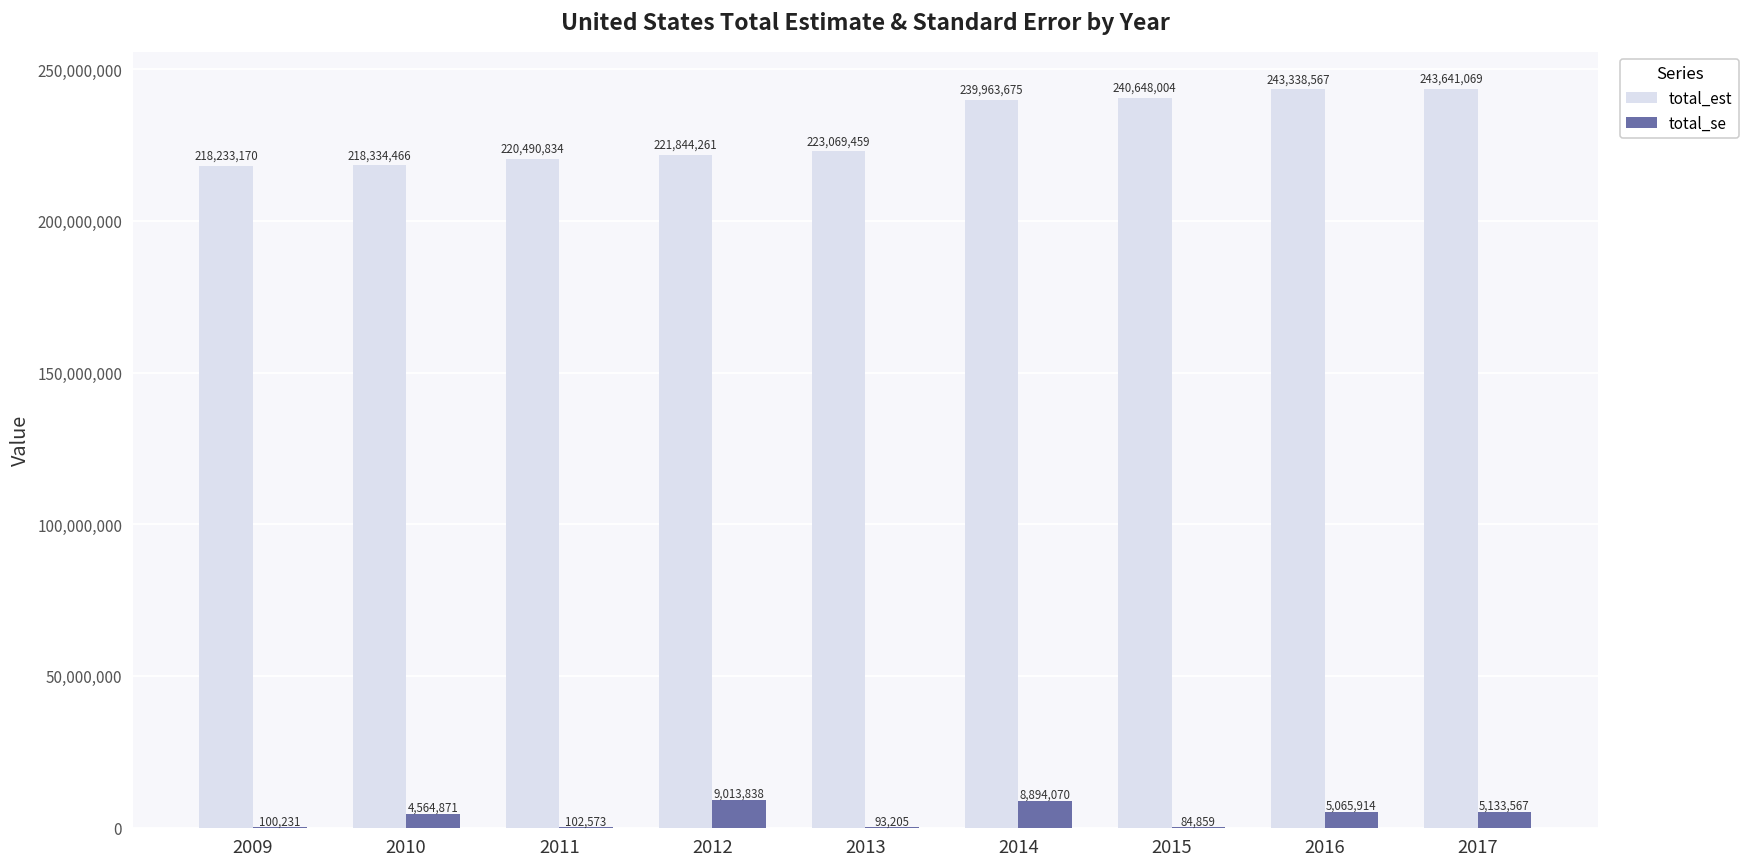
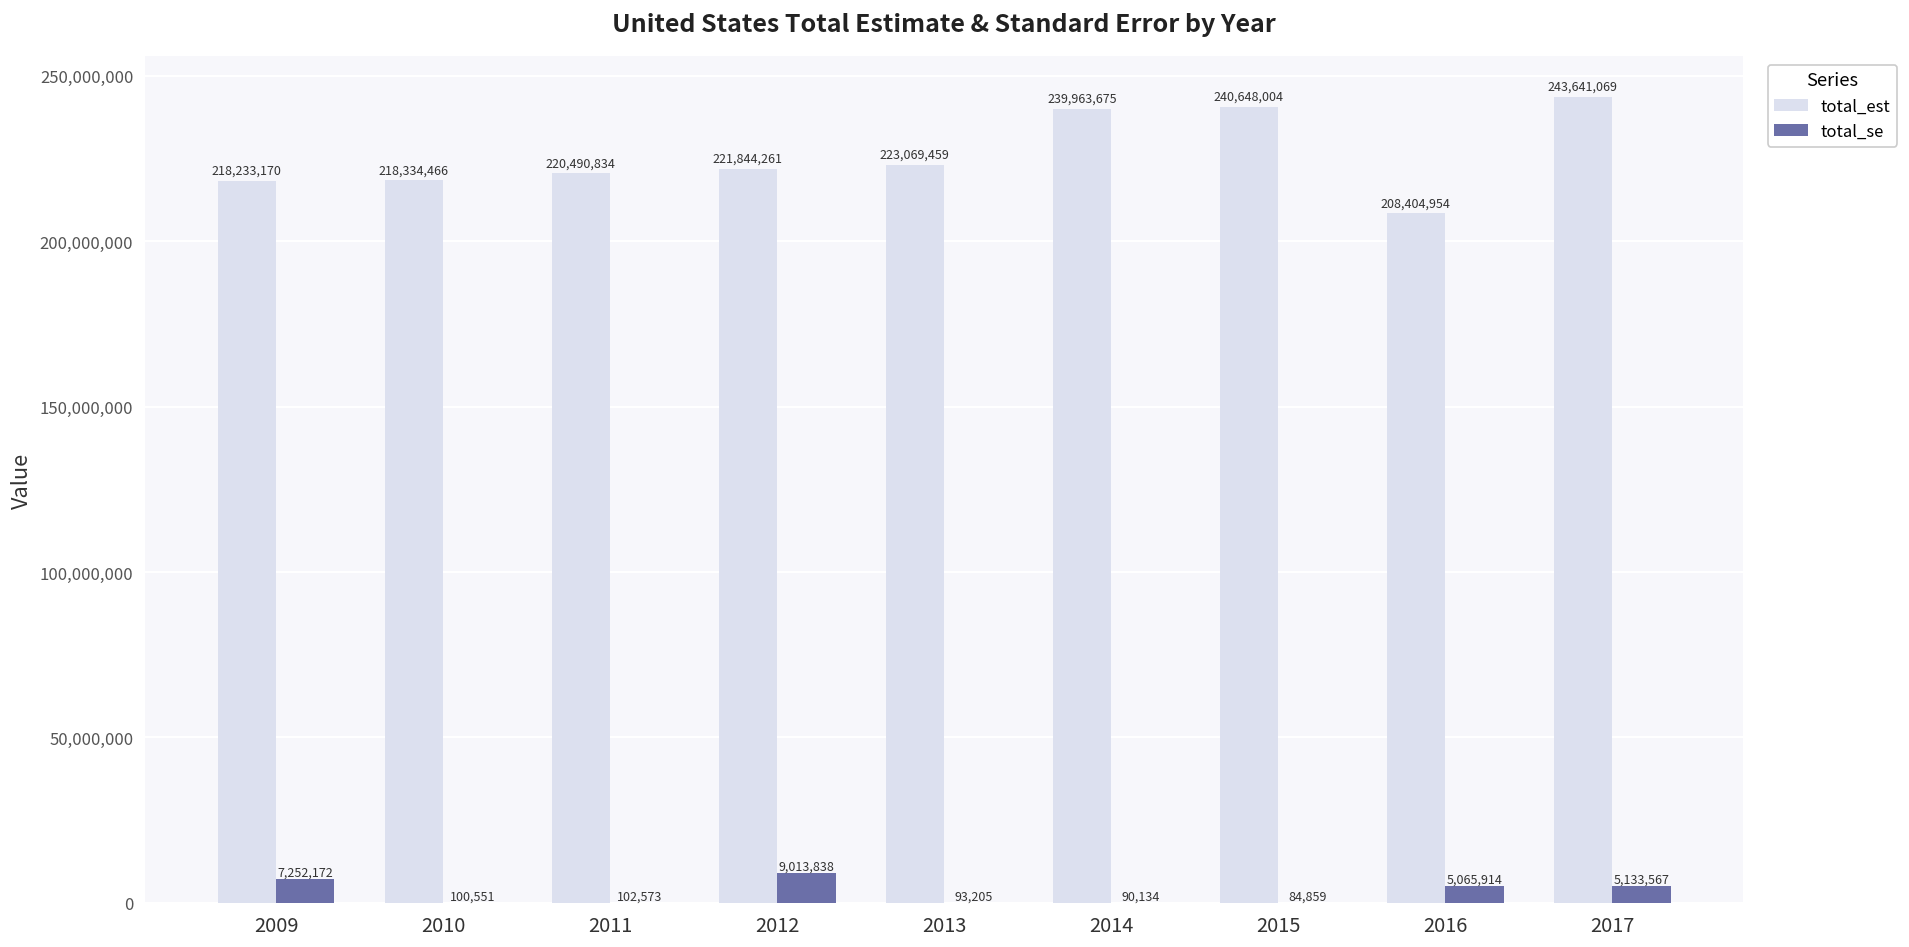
total_se, 2009: 100,231 -> 7,252,172
total_se, 2010: 4,564,871 -> 100,551
total_se, 2014: 8,894,070 -> 90,134
total_est, 2016: 243,338,567 -> 208,404,954
